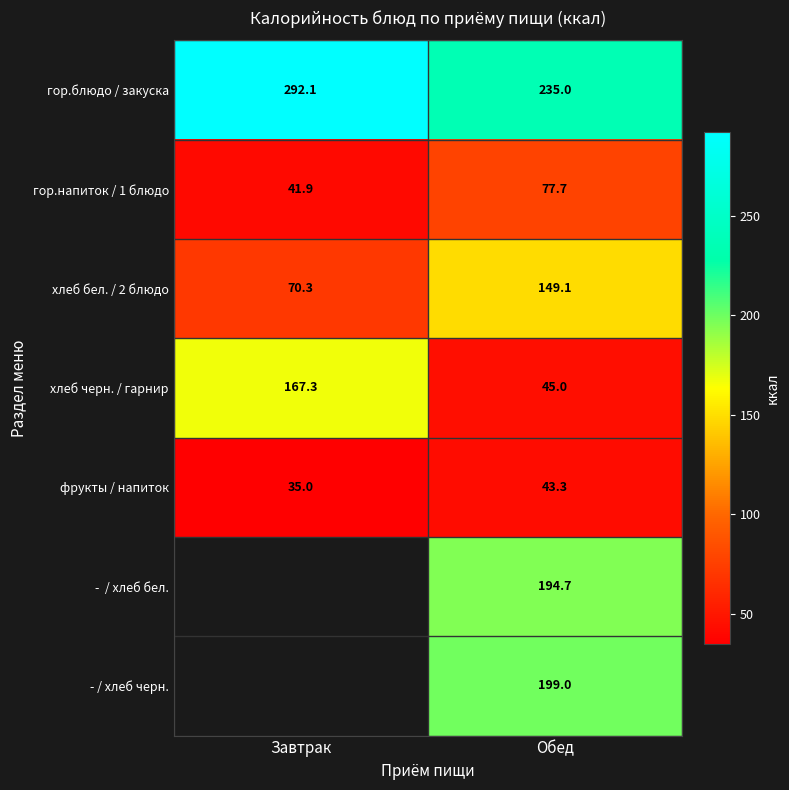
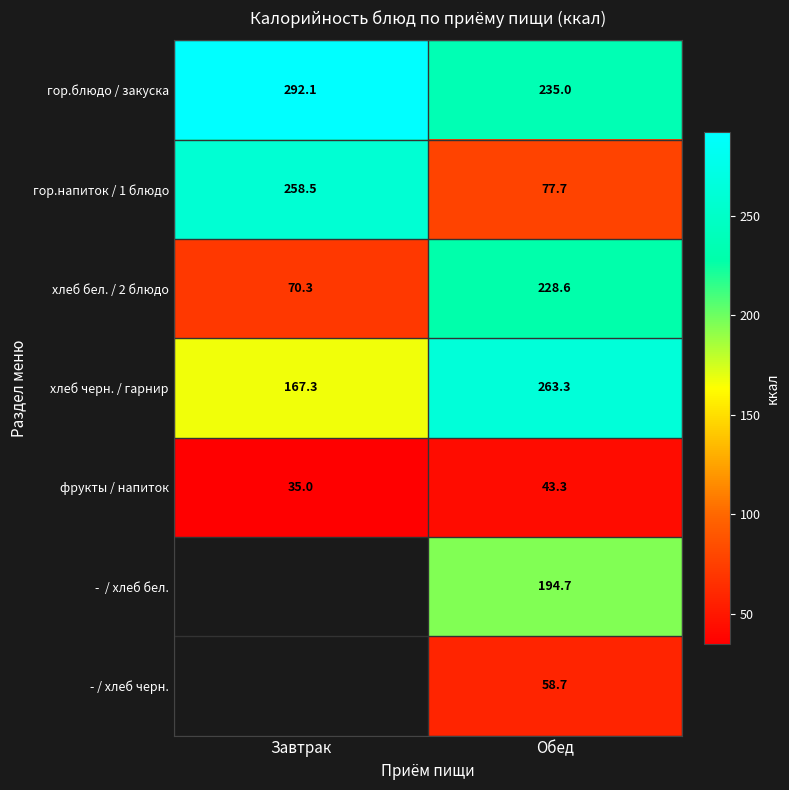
гор.напиток / 1 блюдо, Завтрак: 41.9 -> 258.5
хлеб бел. / 2 блюдо, Обед: 149.1 -> 228.6
хлеб черн. / гарнир, Обед: 45.0 -> 263.3
- / хлеб черн., Обед: 199.0 -> 58.7
